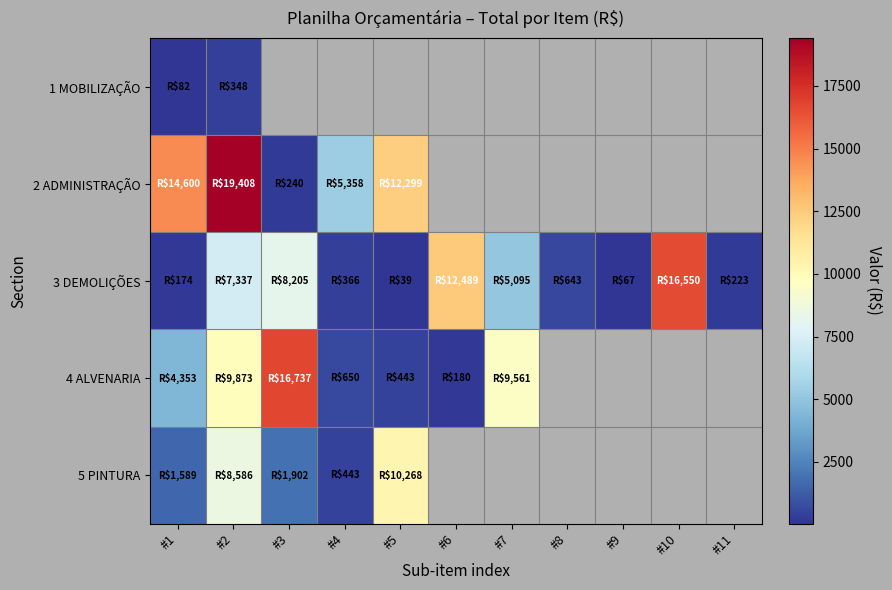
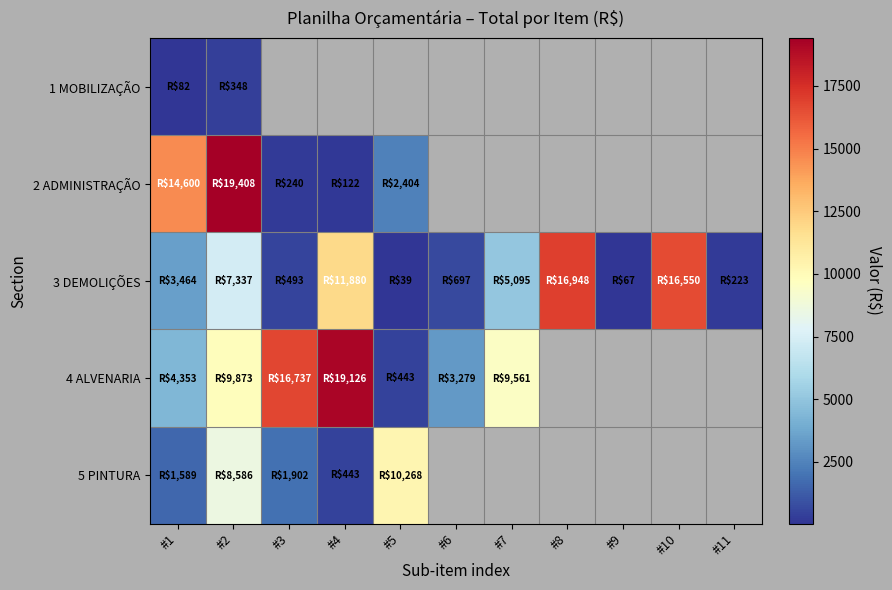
2 ADMINISTRAÇÃO, #4: $5,358 -> $122
2 ADMINISTRAÇÃO, #5: $12,299 -> $2,404
3 DEMOLIÇÕES, #1: $174 -> $3,464
3 DEMOLIÇÕES, #3: $8,205 -> $493
3 DEMOLIÇÕES, #4: $366 -> $11,880
3 DEMOLIÇÕES, #6: $12,489 -> $697
3 DEMOLIÇÕES, #8: $643 -> $16,948
4 ALVENARIA, #4: $650 -> $19,126
4 ALVENARIA, #6: $180 -> $3,279
